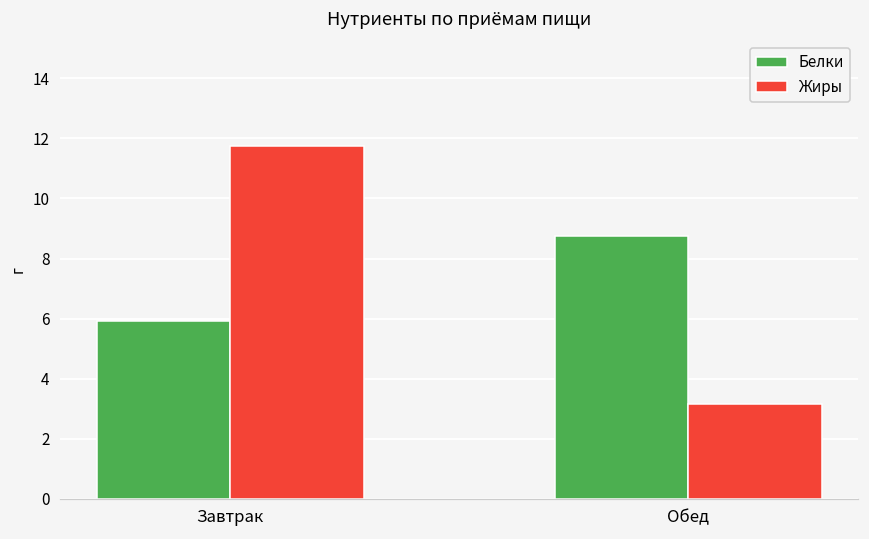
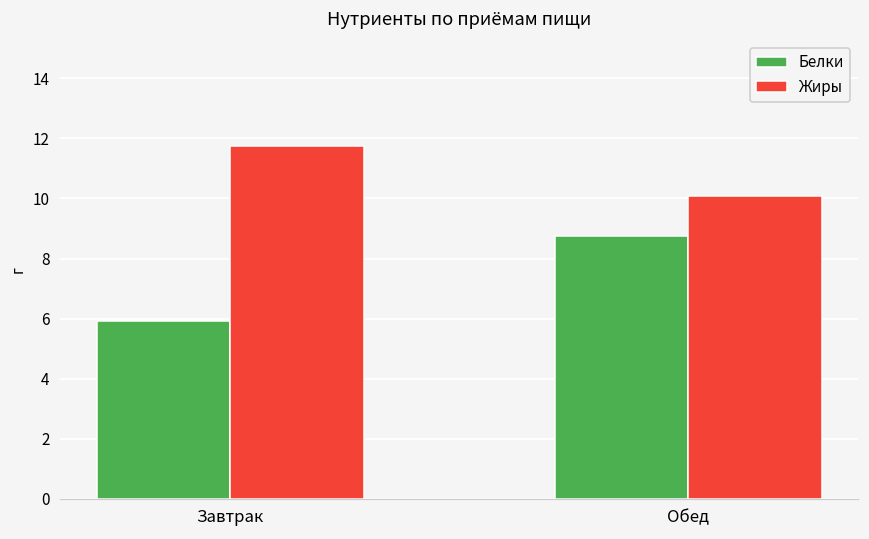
Жиры, Обед: 3.2 -> 10.1
